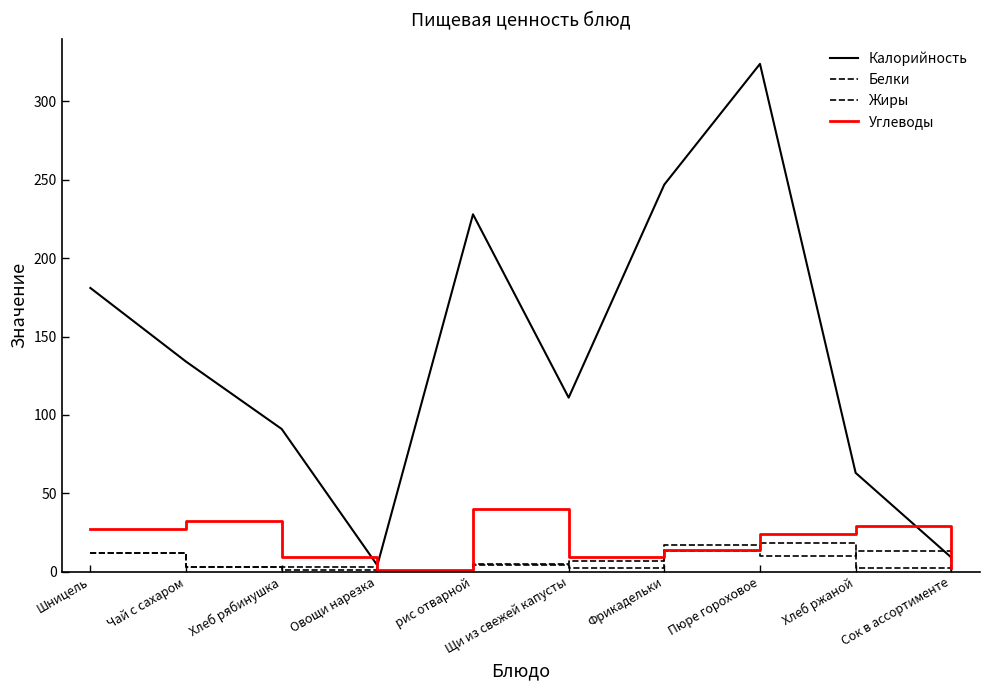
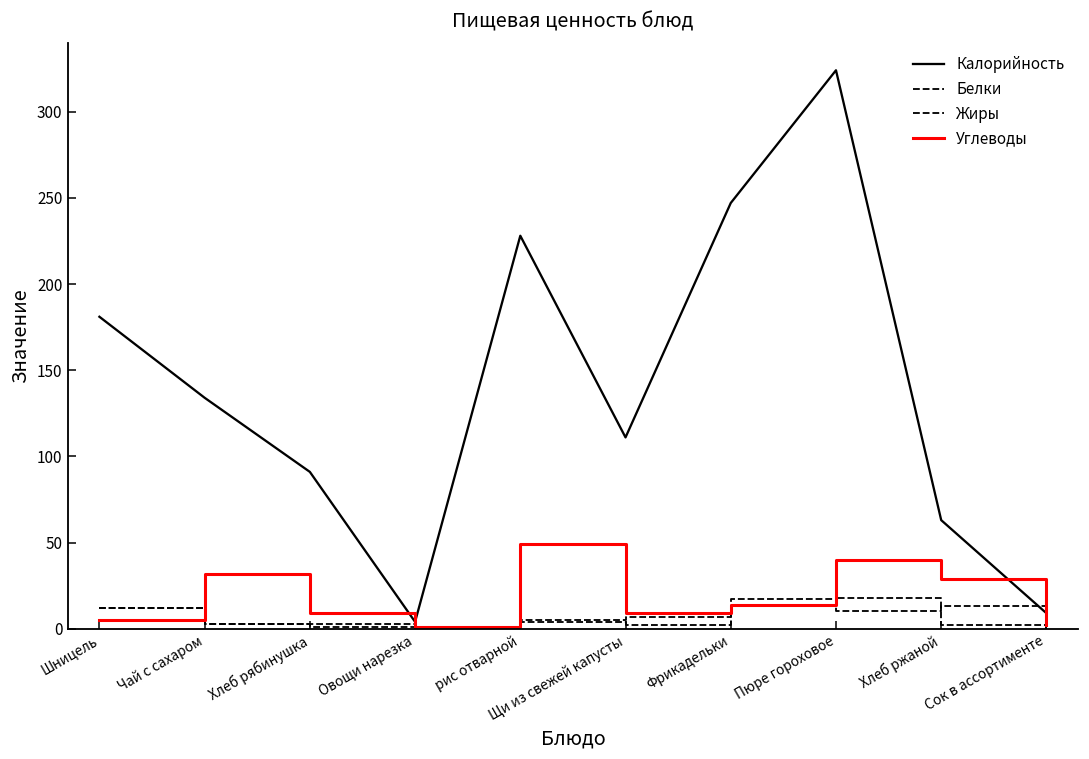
Углеводы, Шницель: 27 -> 5
Углеводы, рис отварной: 40 -> 49
Углеводы, Пюре гороховое: 24 -> 40
